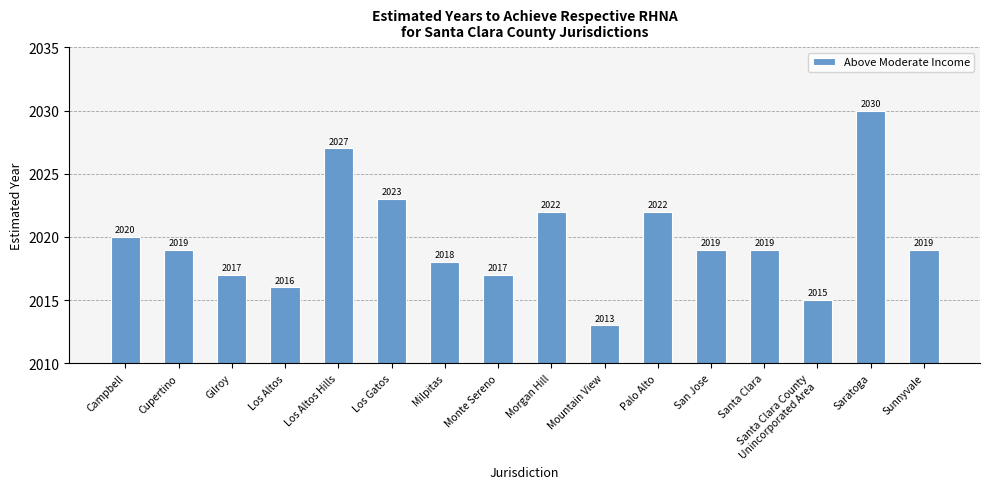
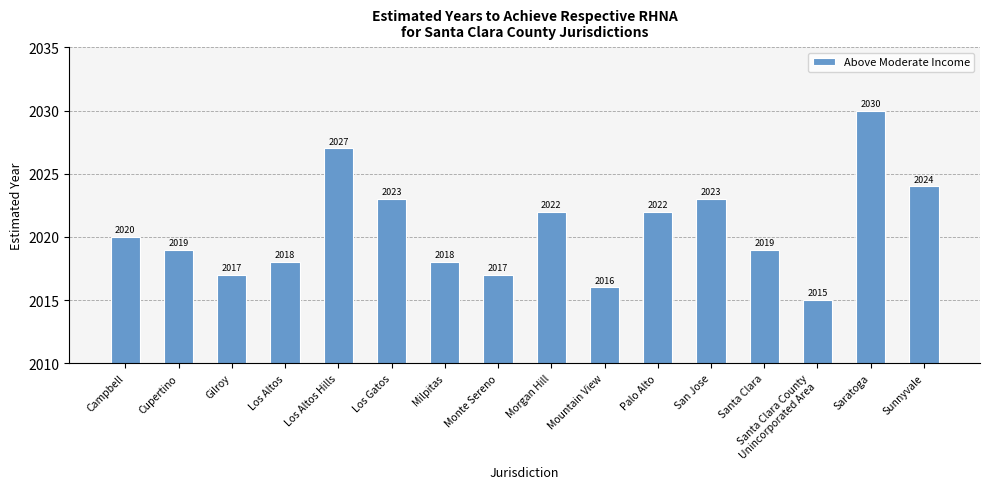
Los Altos: 2016 -> 2018
Mountain View: 2013 -> 2016
San Jose: 2019 -> 2023
Sunnyvale: 2019 -> 2024
